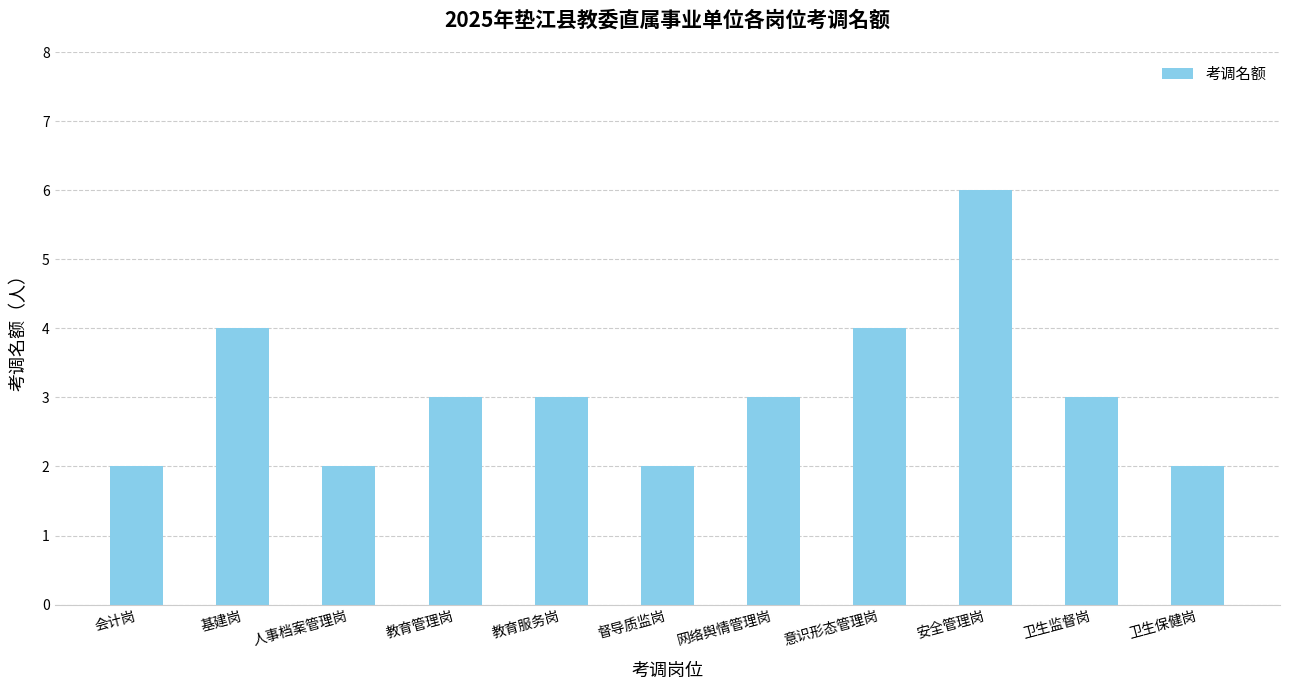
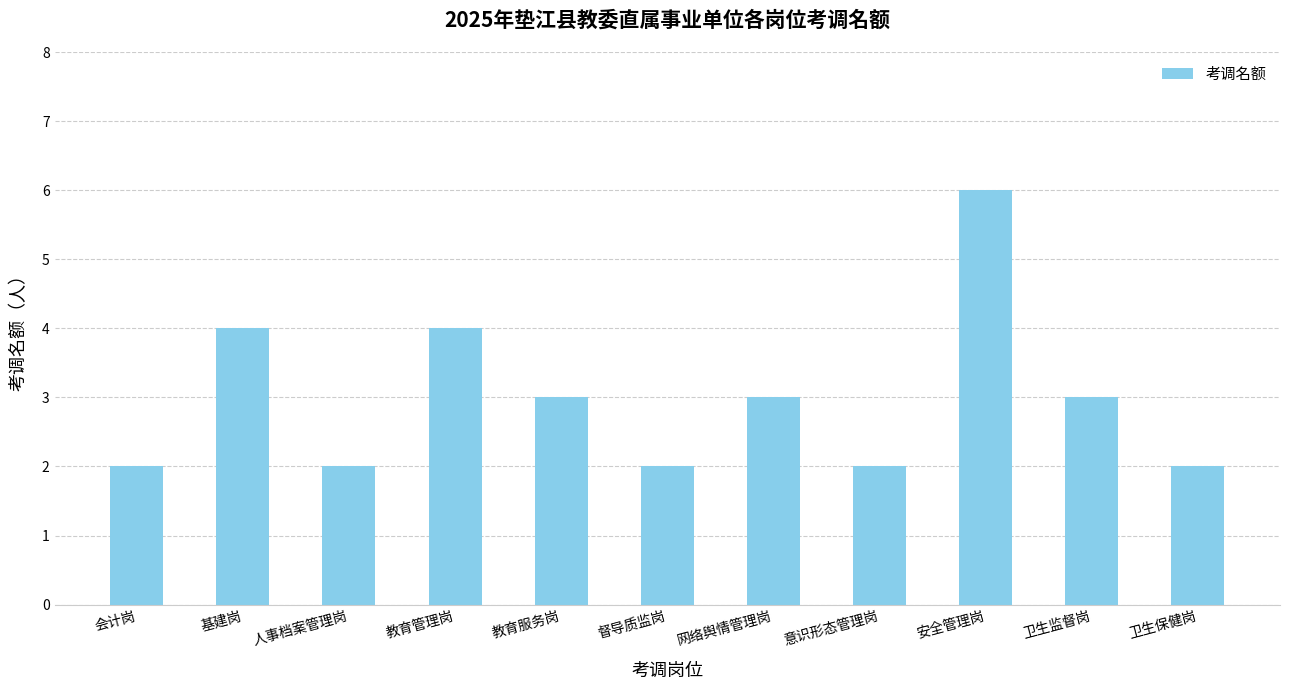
教育管理岗: 3 -> 4
意识形态管理岗: 4 -> 2
